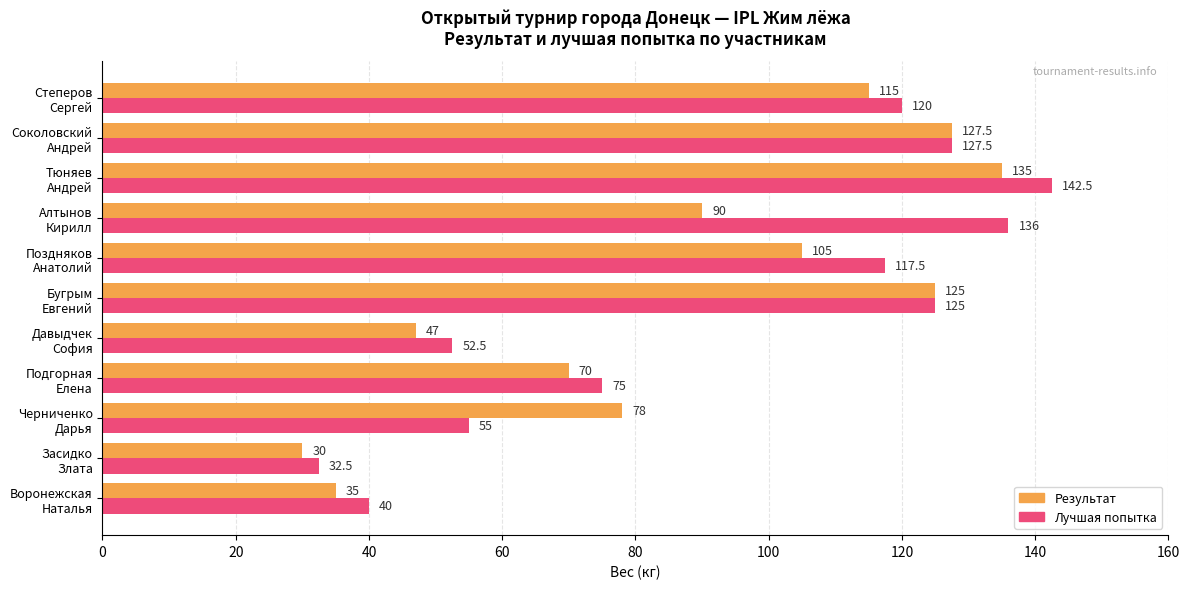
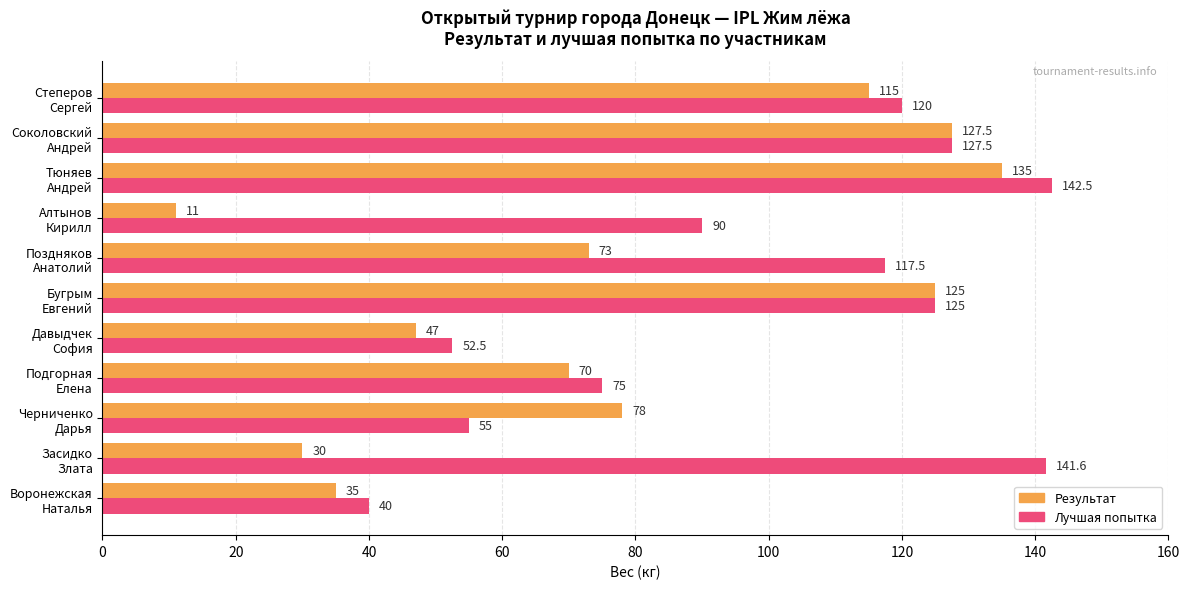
Результат, Алтынов Кирилл: 90 -> 11
Лучшая попытка, Алтынов Кирилл: 136 -> 90
Результат, Поздняков Анатолий: 105 -> 73
Лучшая попытка, Засидко Злата: 32.5 -> 141.6
